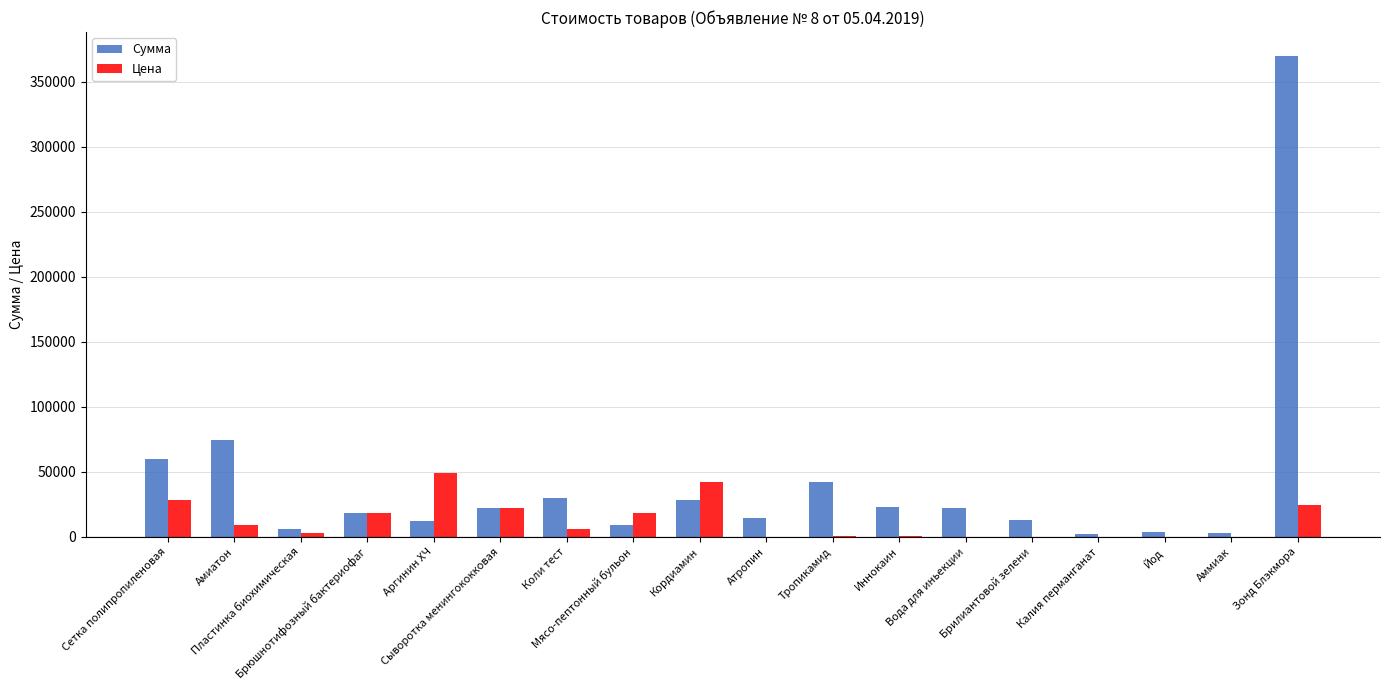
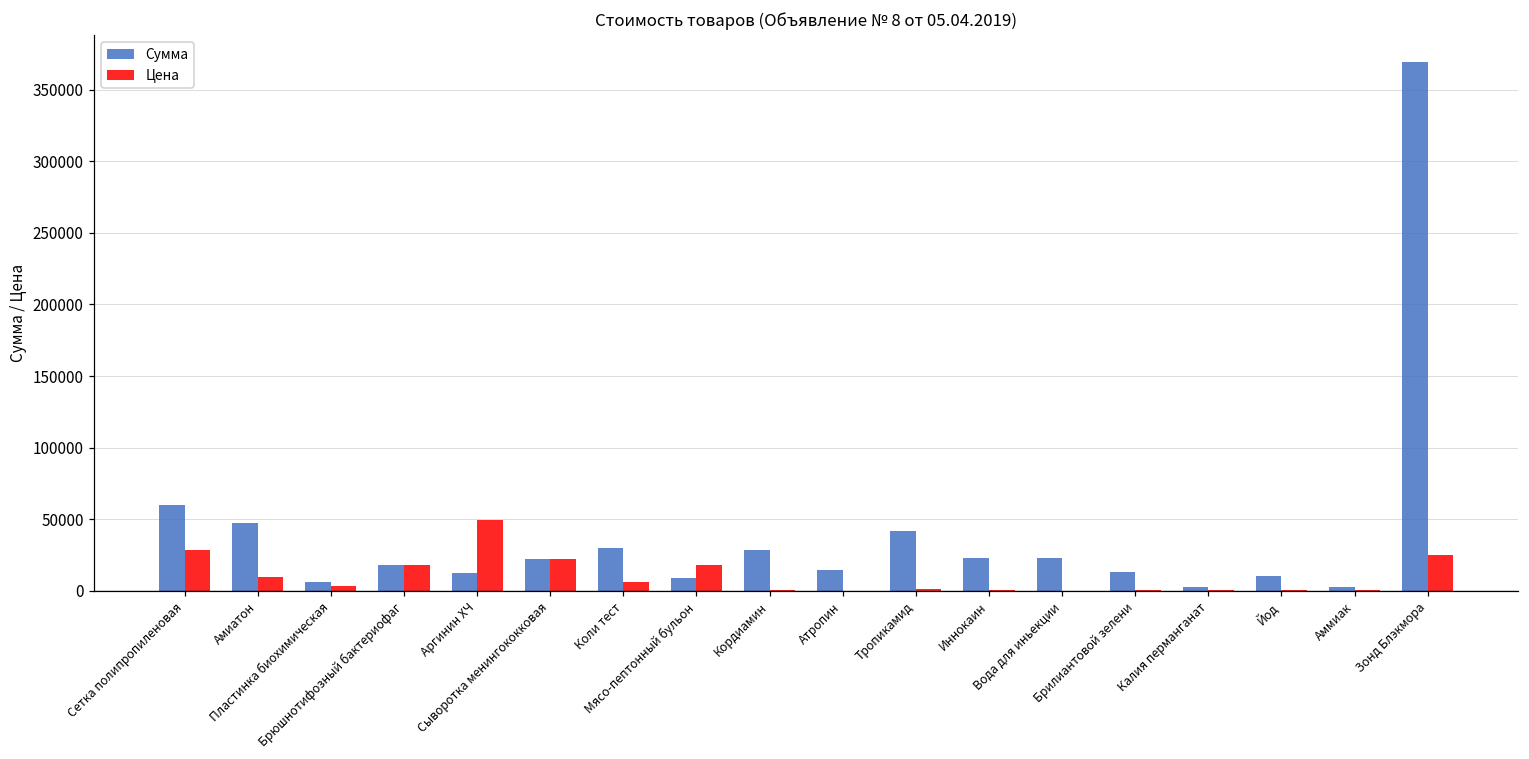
Сумма, Амиатон: 74000 -> 48000
Цена, Кордиамин: 42000 -> 0
Сумма, Йод: 4000 -> 11000
